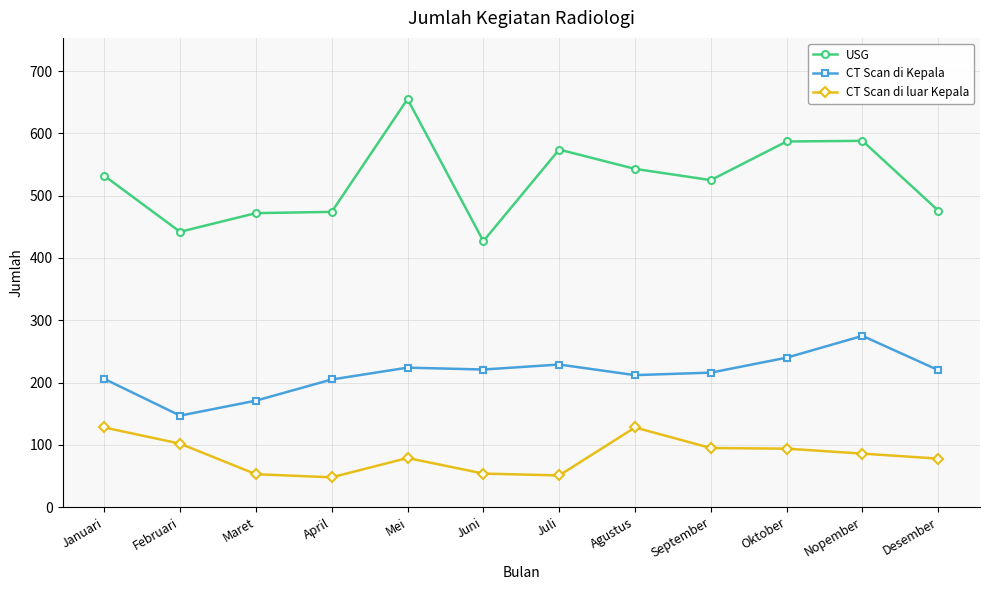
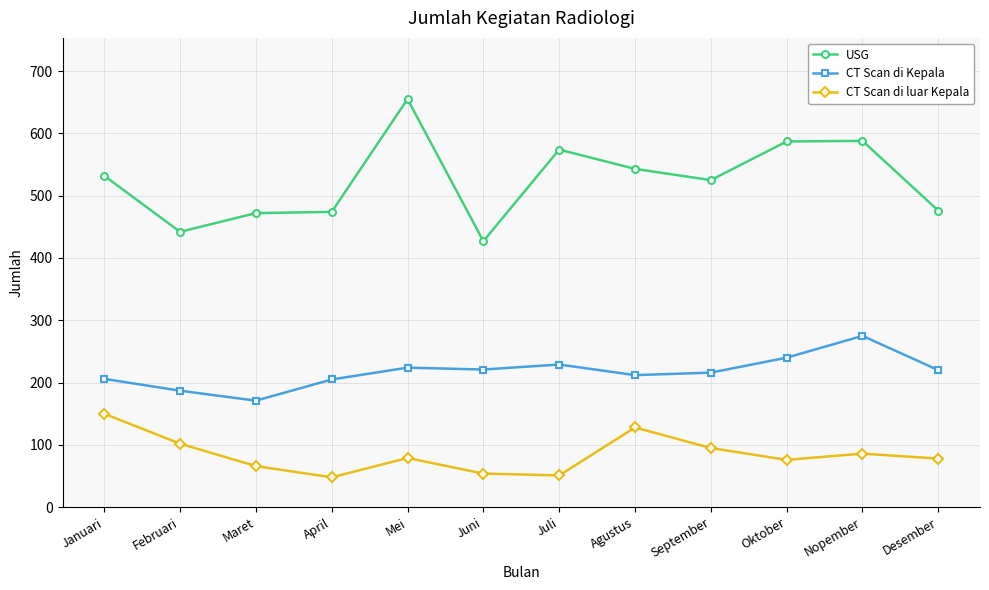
CT Scan di luar Kepala, Januari: 130 -> 150
CT Scan di Kepala, Februari: 150 -> 190
CT Scan di luar Kepala, Maret: 50 -> 70
CT Scan di luar Kepala, Oktober: 90 -> 80
